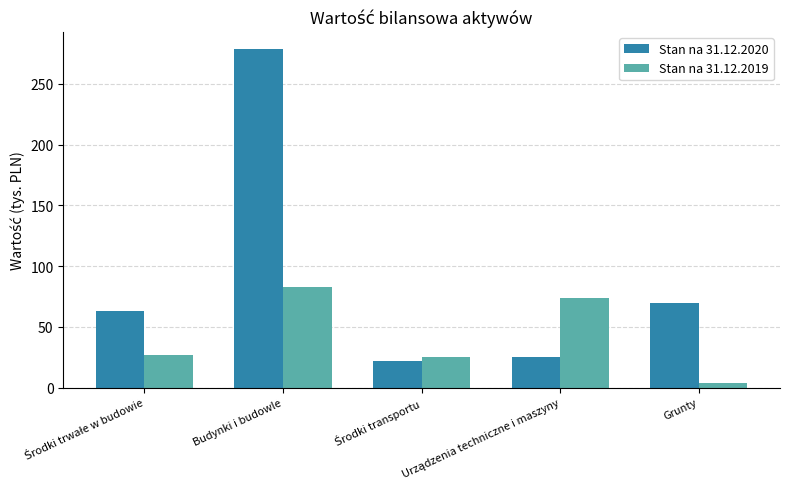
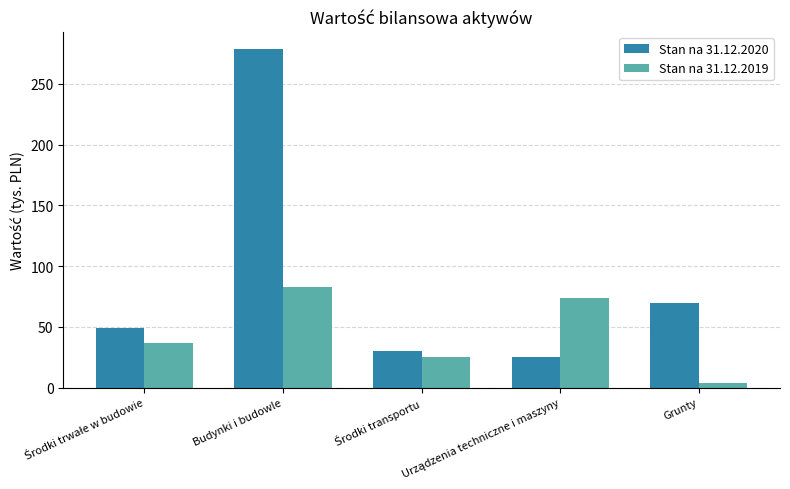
Stan na 31.12.2020, Środki trwałe w budowie: 63 -> 49
Stan na 31.12.2019, Środki trwałe w budowie: 27 -> 37
Stan na 31.12.2020, Środki transportu: 22 -> 30
